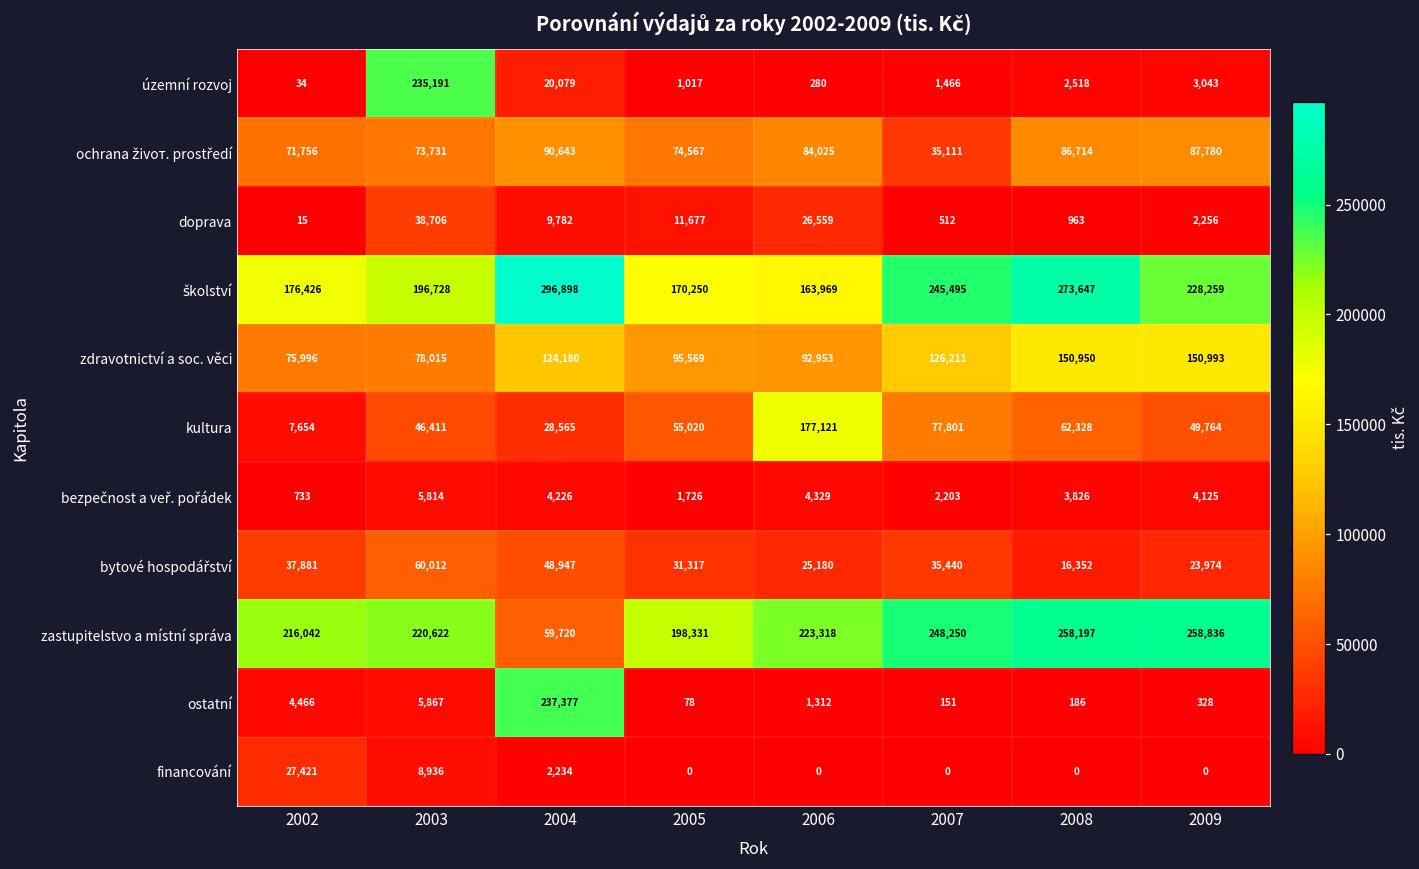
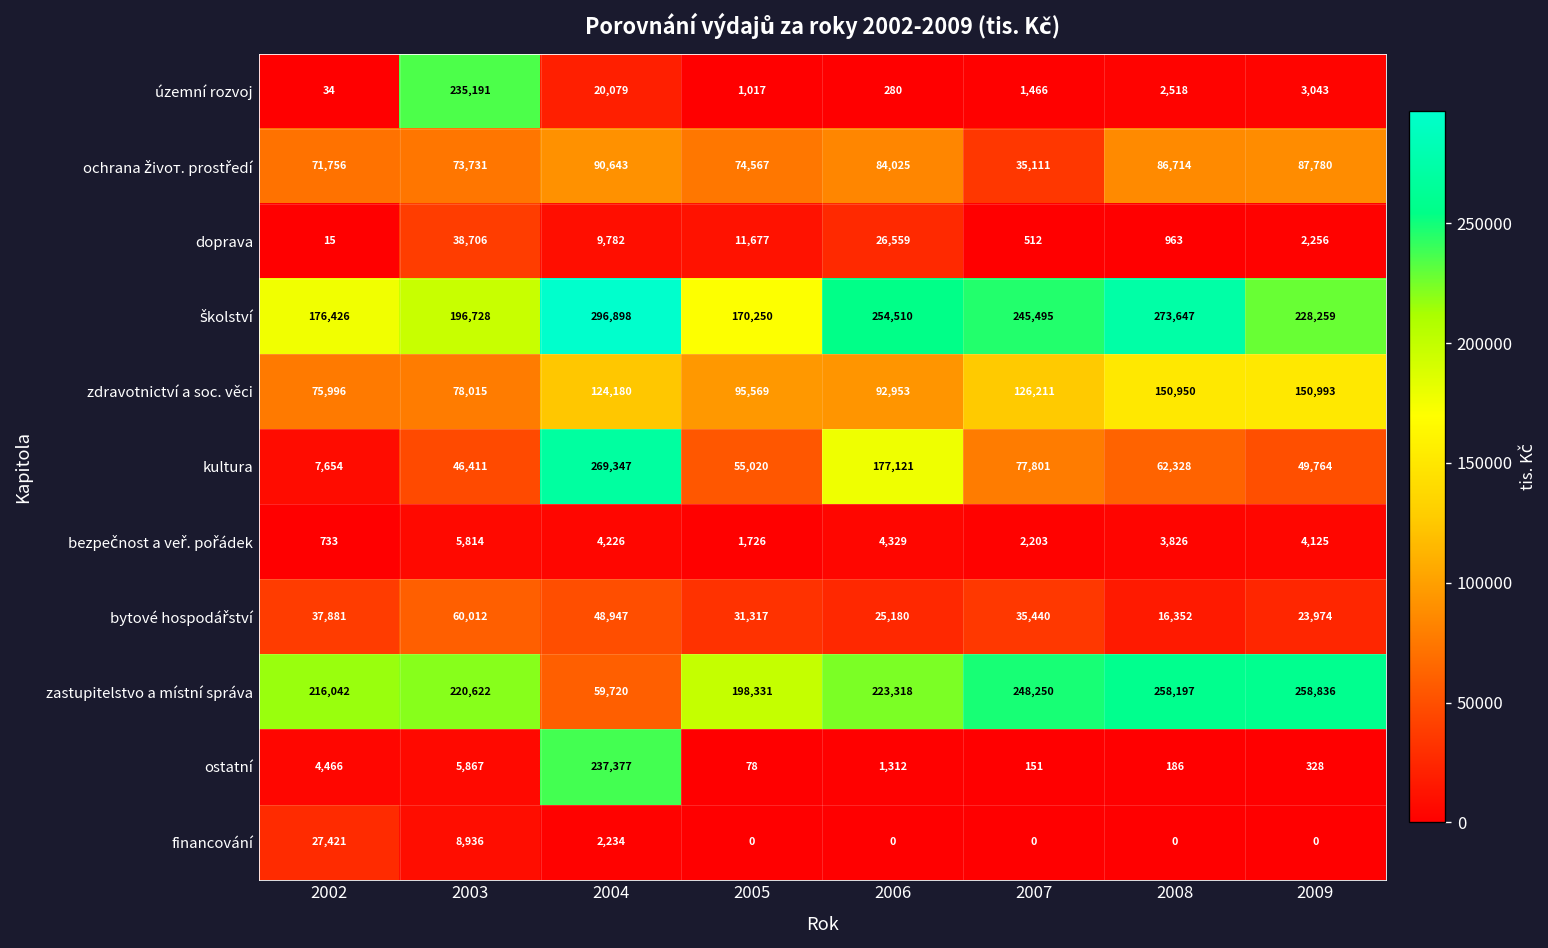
školství, 2006: 163,969 -> 254,510
kultura, 2004: 28,565 -> 269,347
